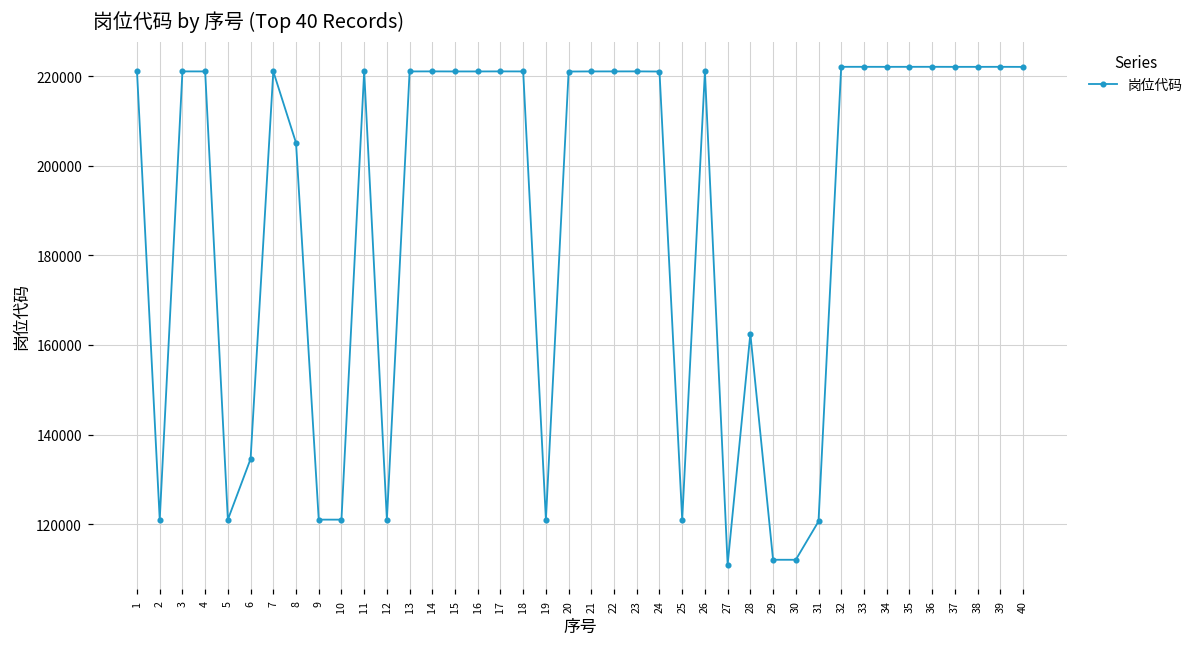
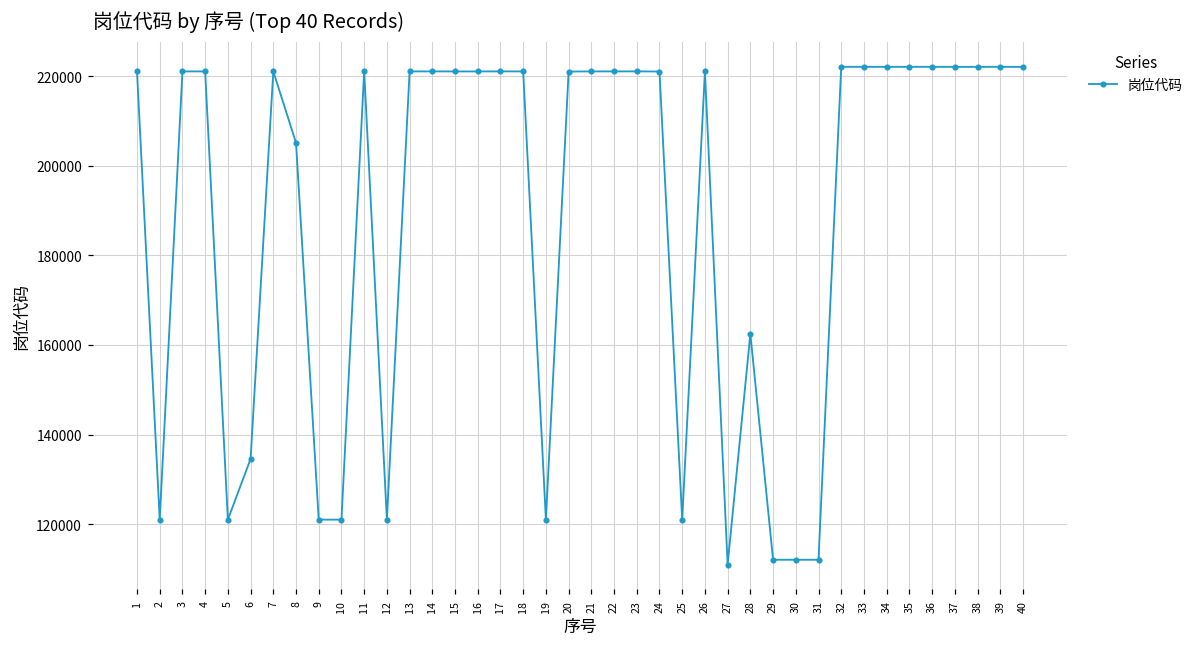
31: 121000 -> 112000
